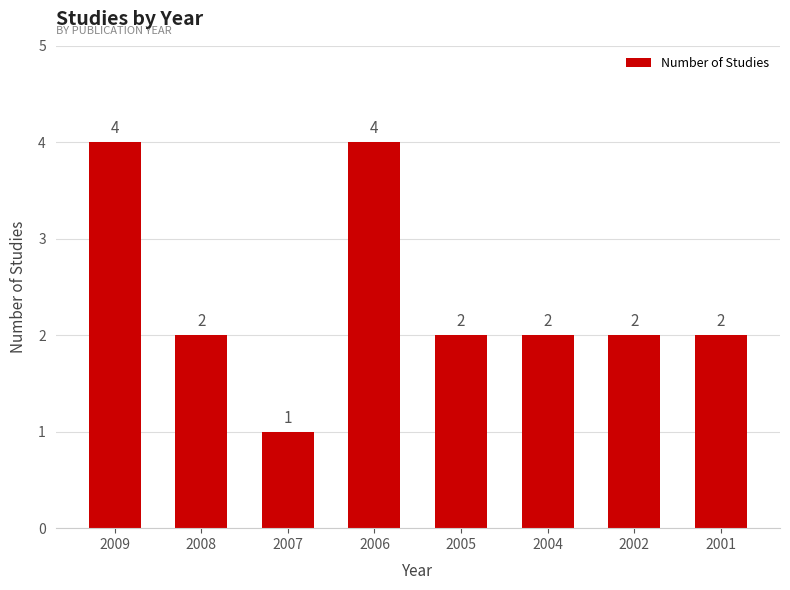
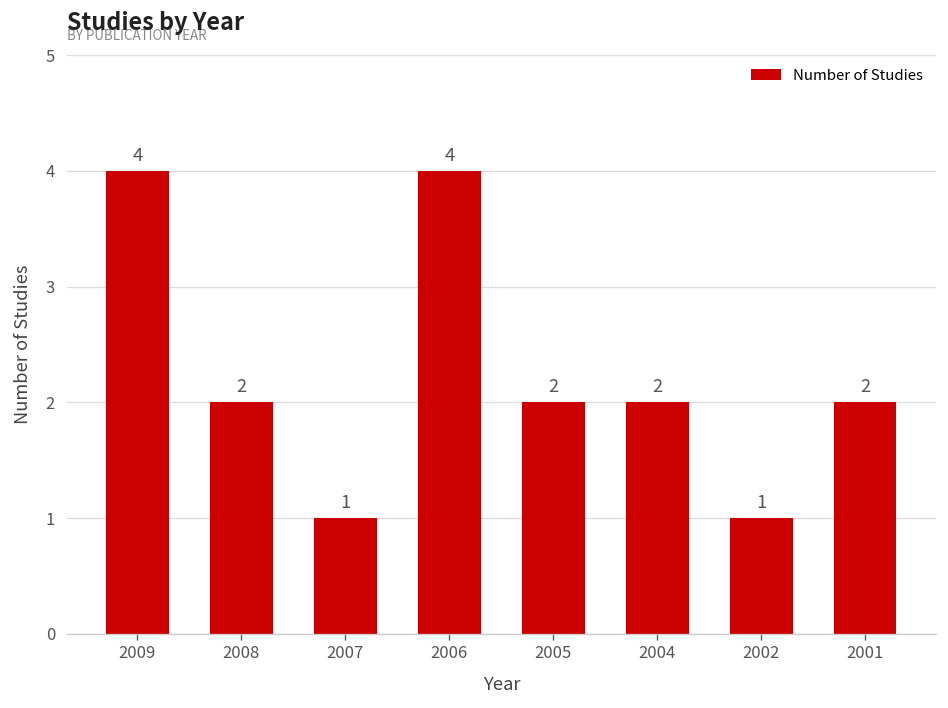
2002: 2 -> 1
